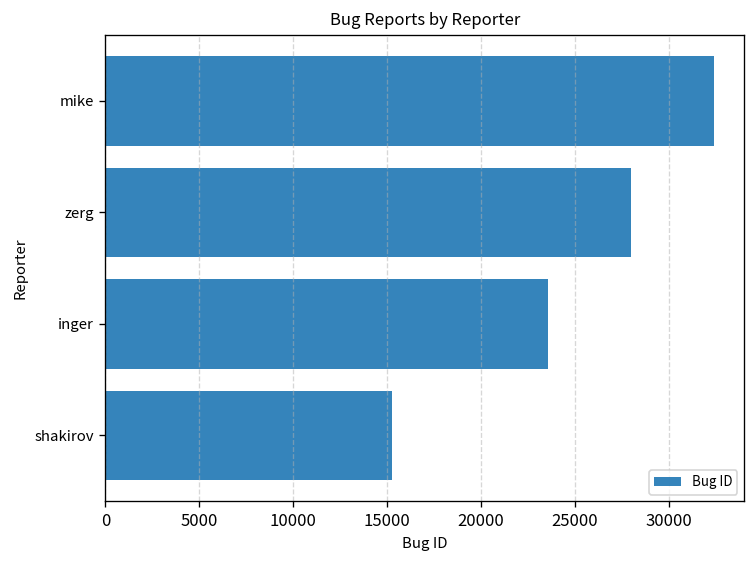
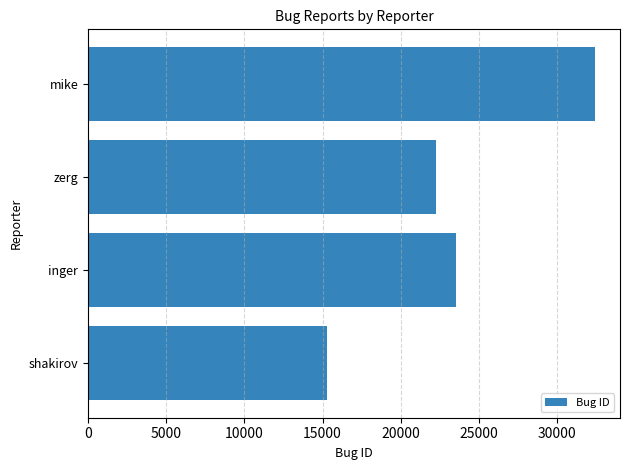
zerg: 28000 -> 22200
